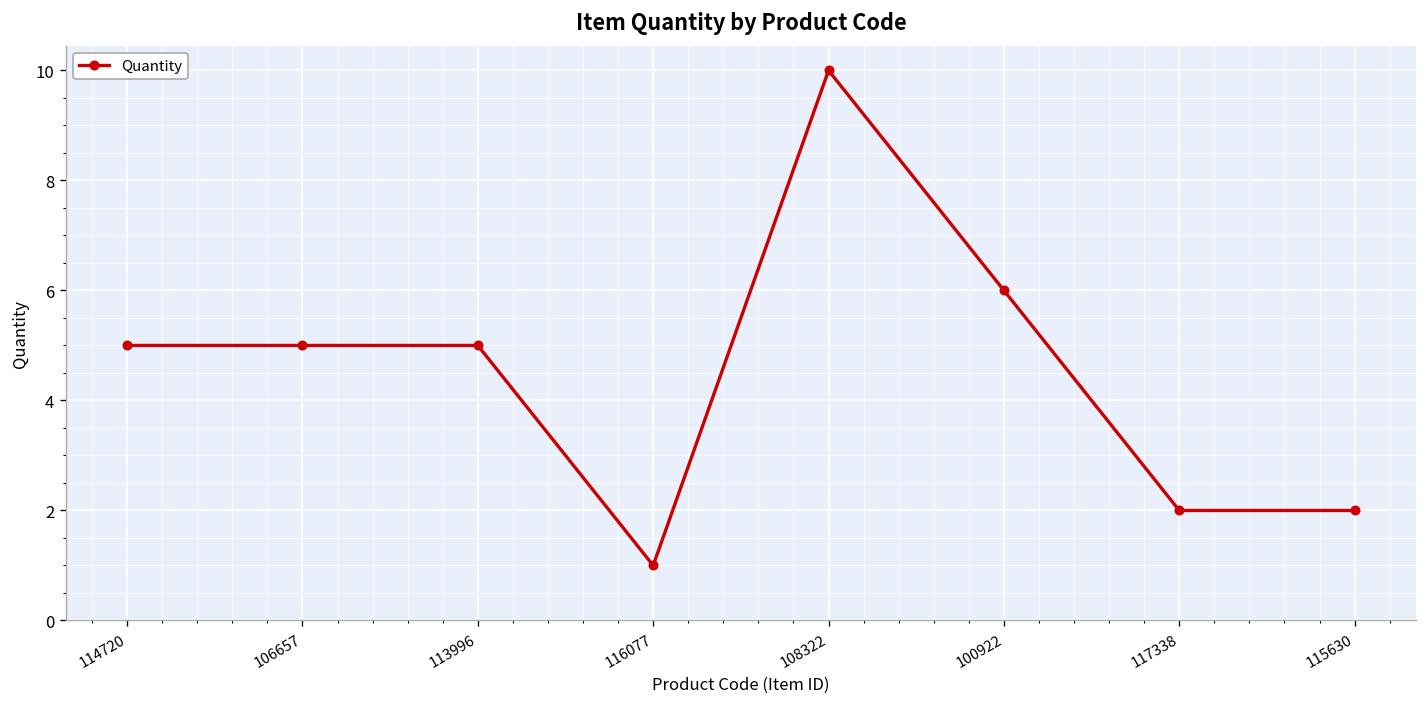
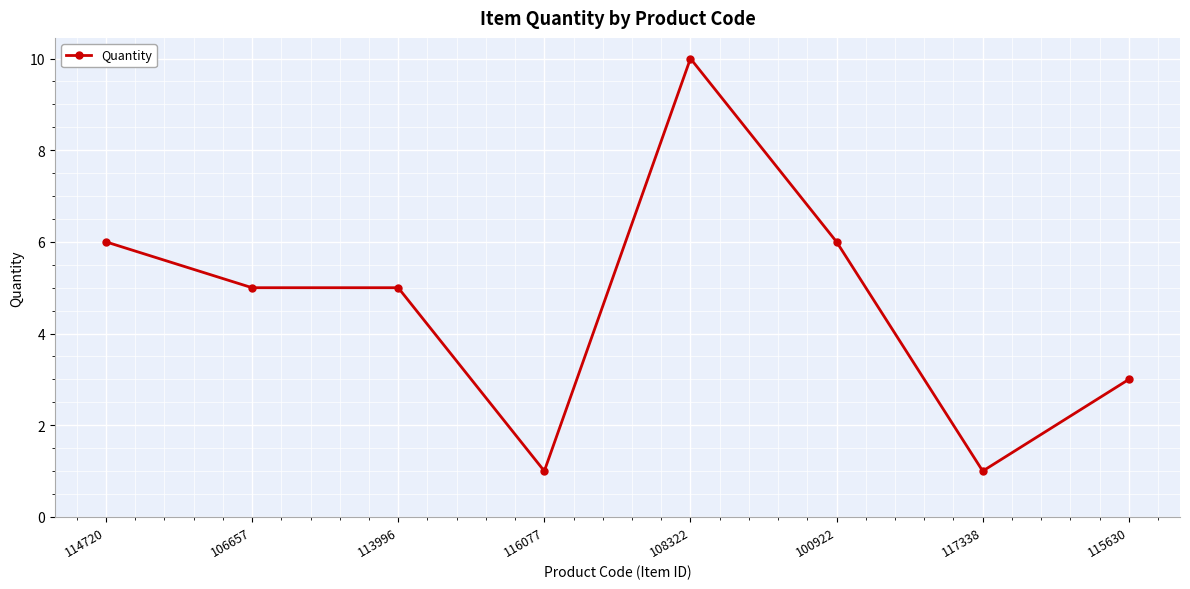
114720: 5 -> 6
117338: 2 -> 1
115630: 2 -> 3
